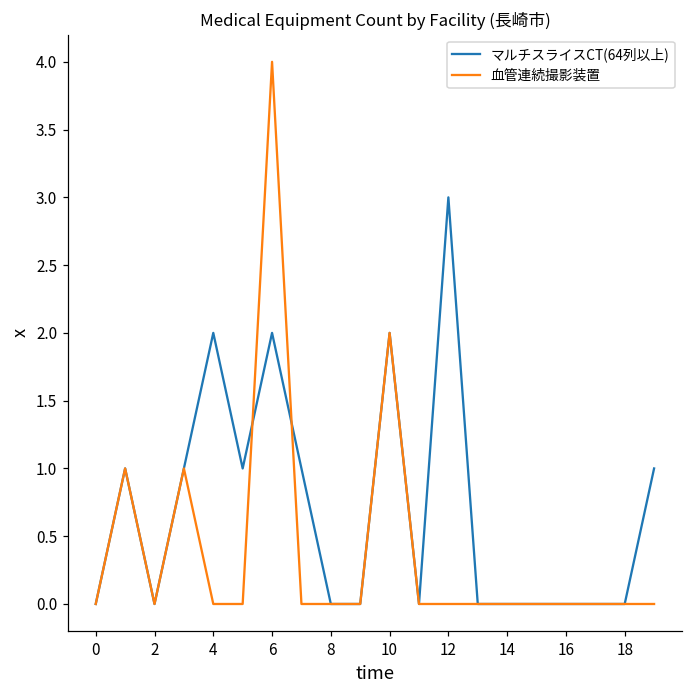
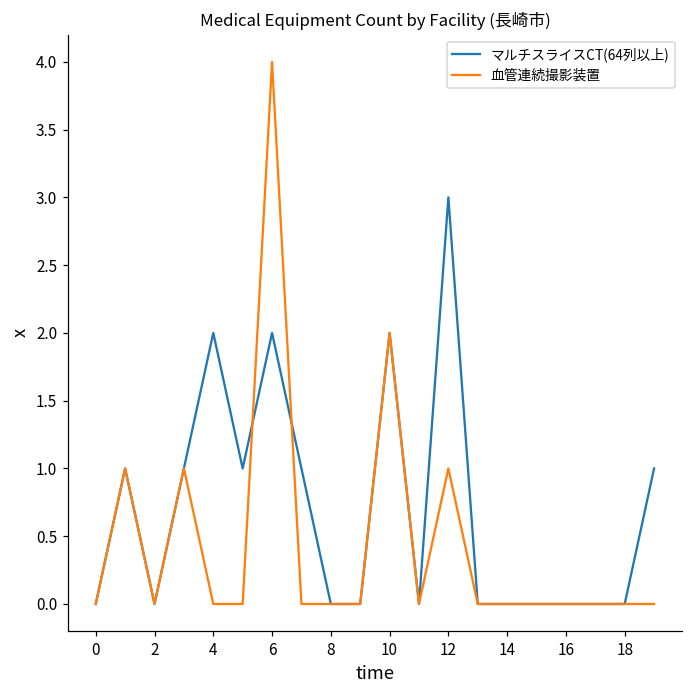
血管連続撮影装置, 12: 0 -> 1
